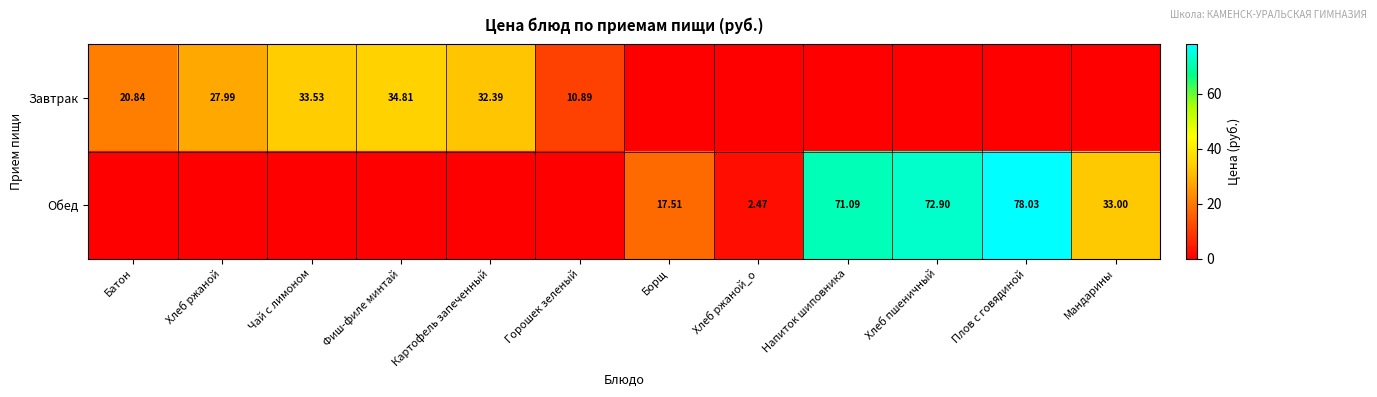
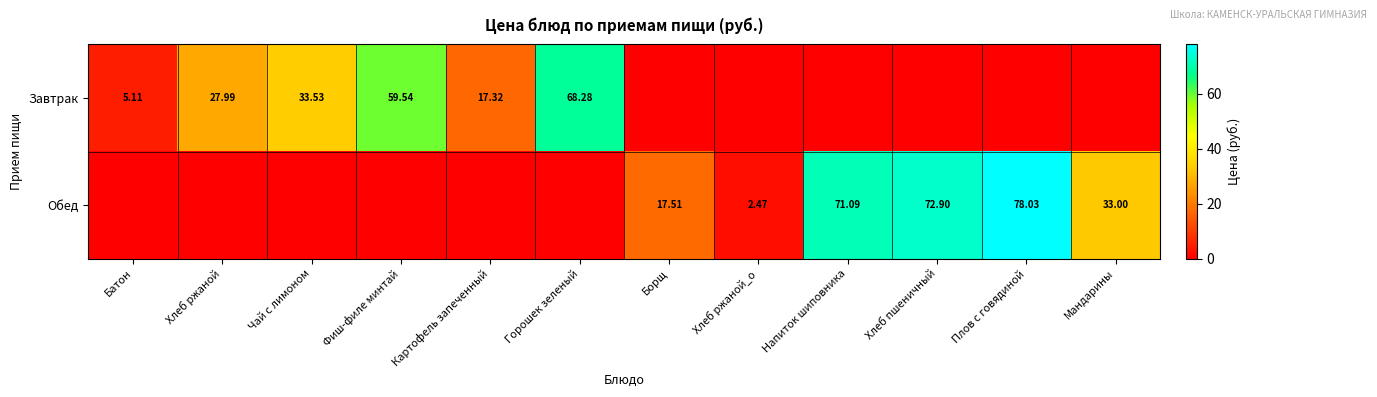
Завтрак, Батон: 20.84 -> 5.11
Завтрак, Фиш-филе минтай: 34.81 -> 59.54
Завтрак, Картофель запеченный: 32.39 -> 17.32
Завтрак, Горошек зеленый: 10.89 -> 68.28
